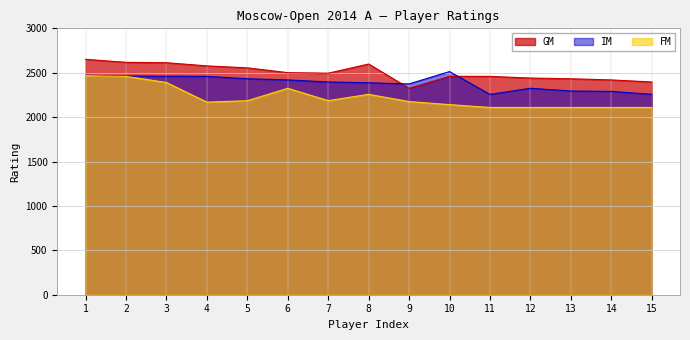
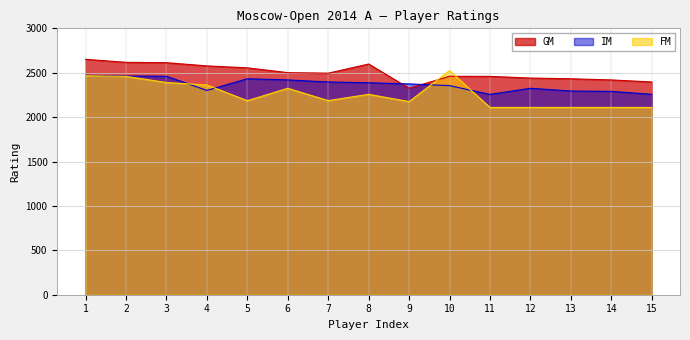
IM, 4: 2500 -> 2300
FM, 4: 2200 -> 2400
IM, 10: 2500 -> 2400
FM, 10: 2100 -> 2500
